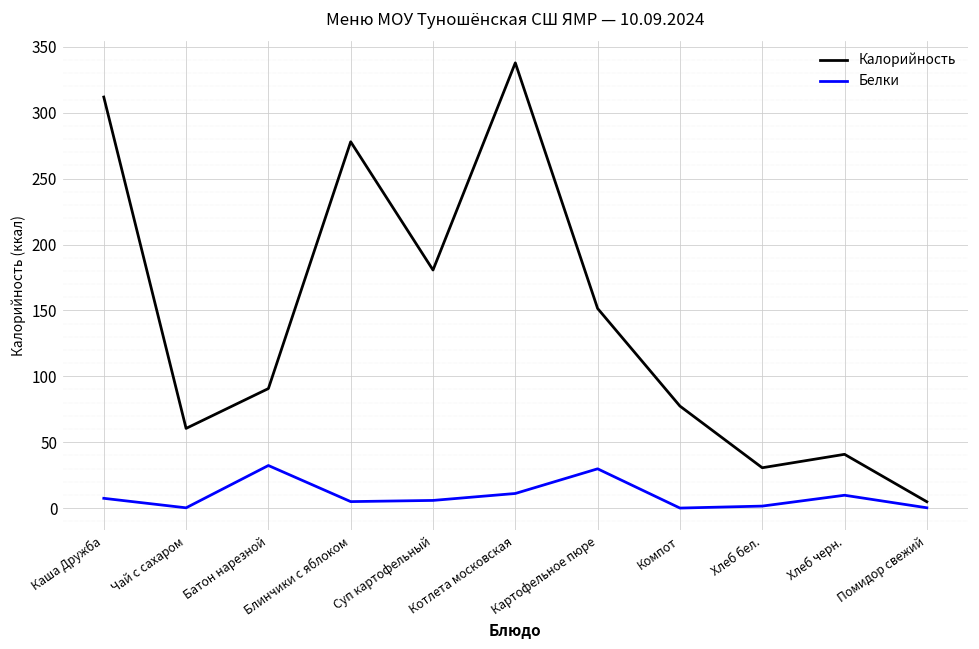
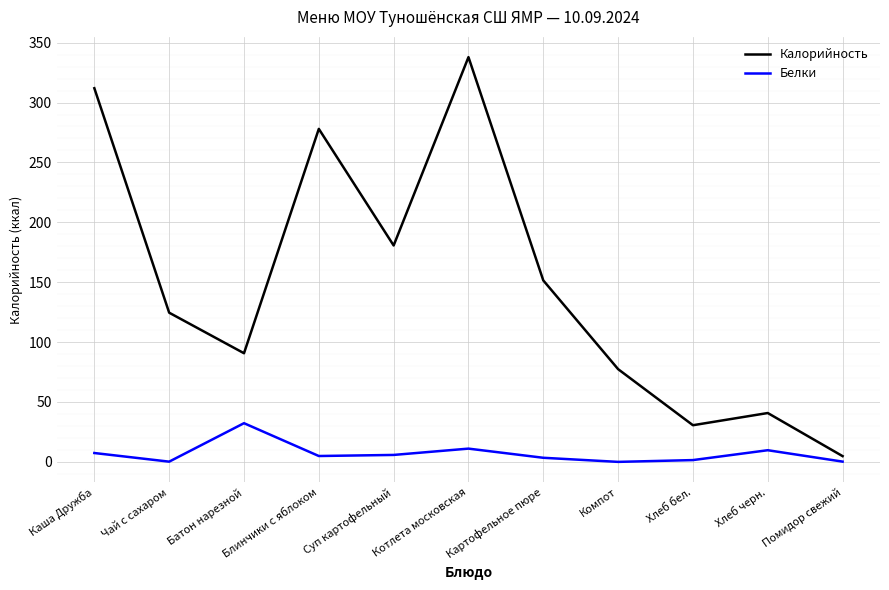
Калорийность, Чай с сахаром: 60 -> 125
Белки, Картофельное пюре: 30 -> 3
